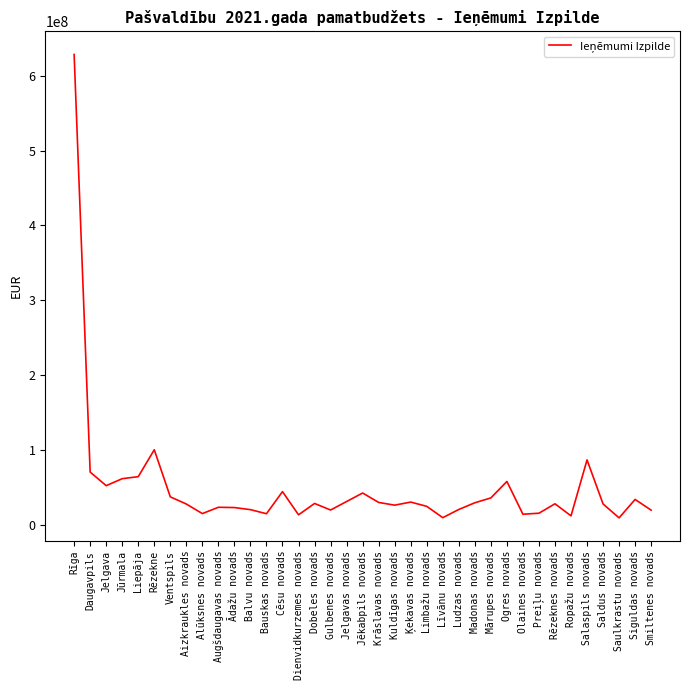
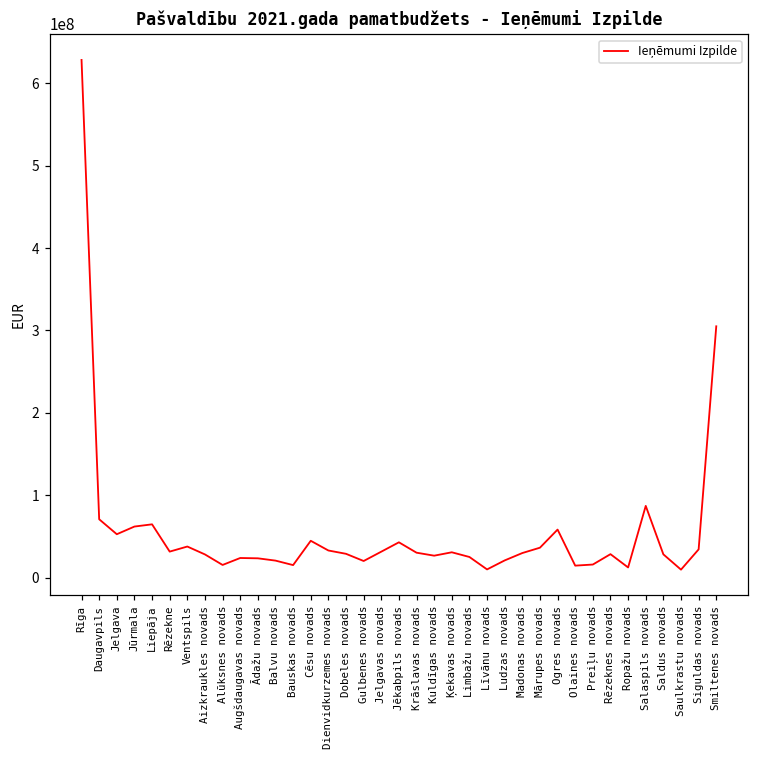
Rēzekne: 100000000 -> 30000000
Dienvidkurzemes novads: 10000000 -> 30000000
Smiltenes novads: 20000000 -> 310000000
